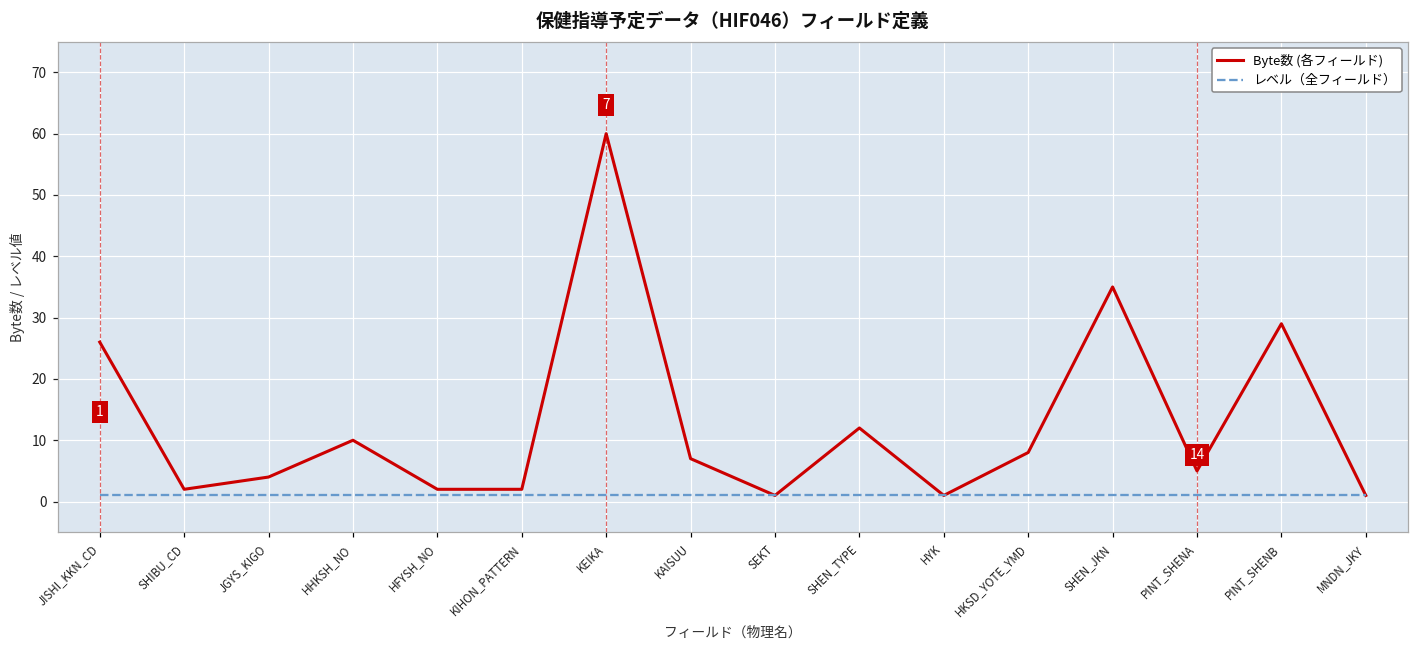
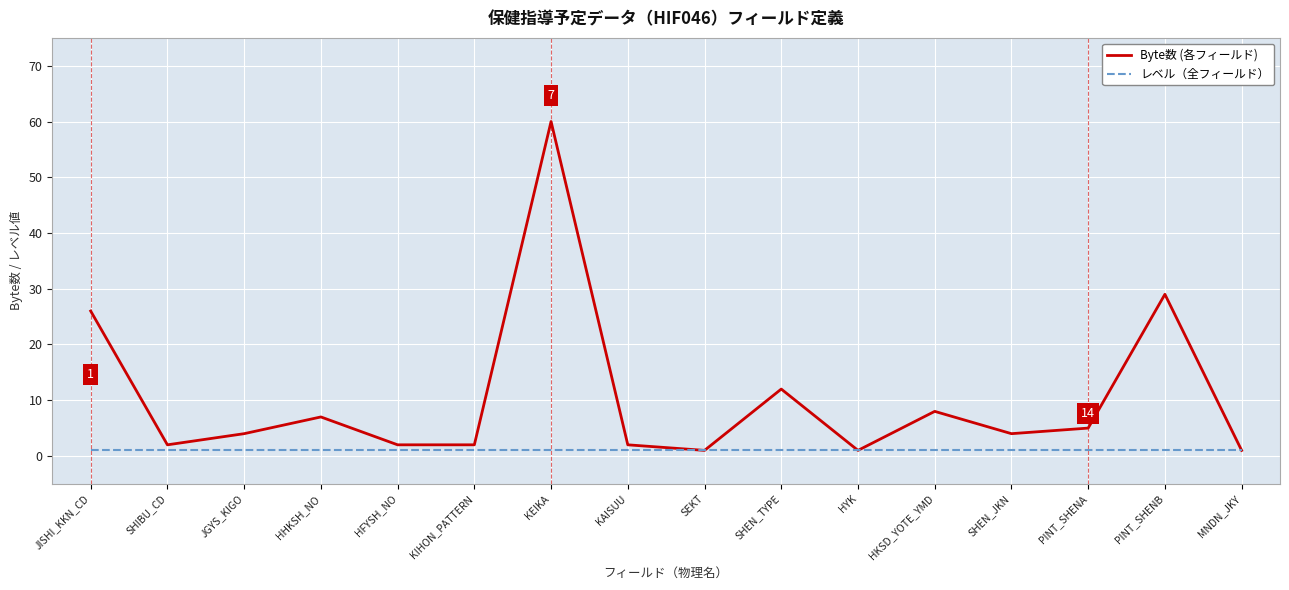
Byte数 (各フィールド), HHKSH_NO: 10 -> 7
Byte数 (各フィールド), KAISUU: 7 -> 2
Byte数 (各フィールド), SHEN_JKN: 35 -> 4
